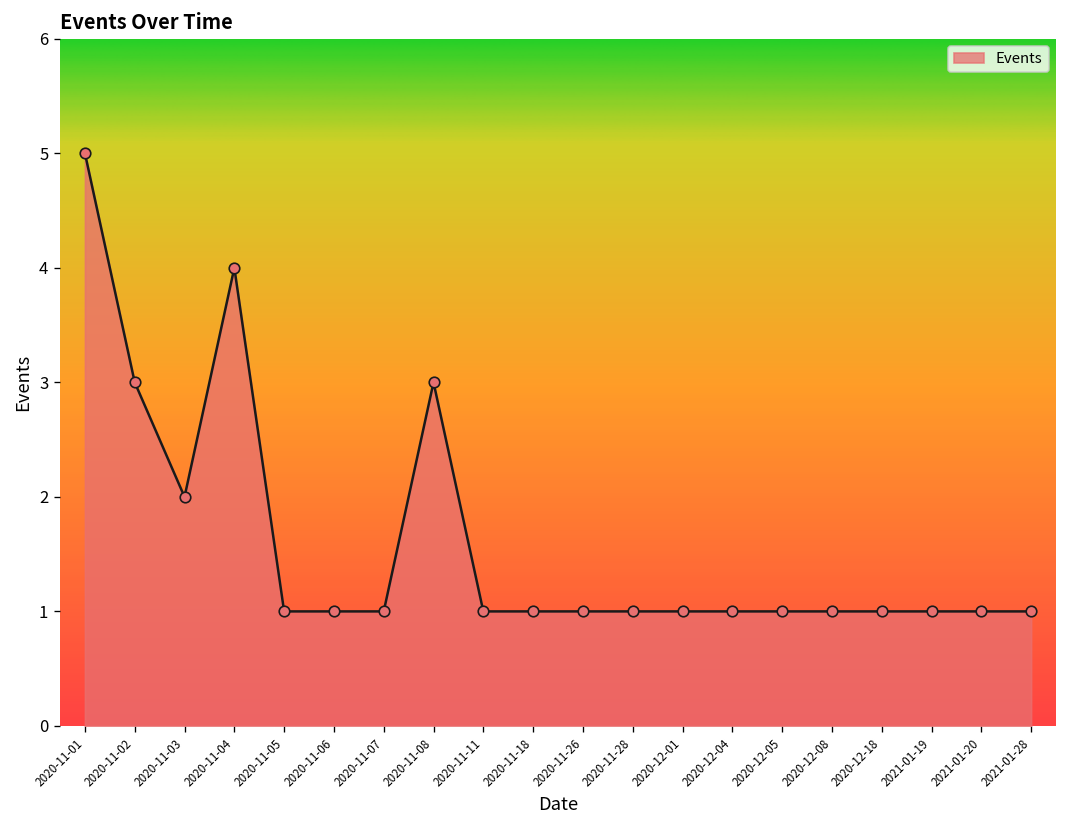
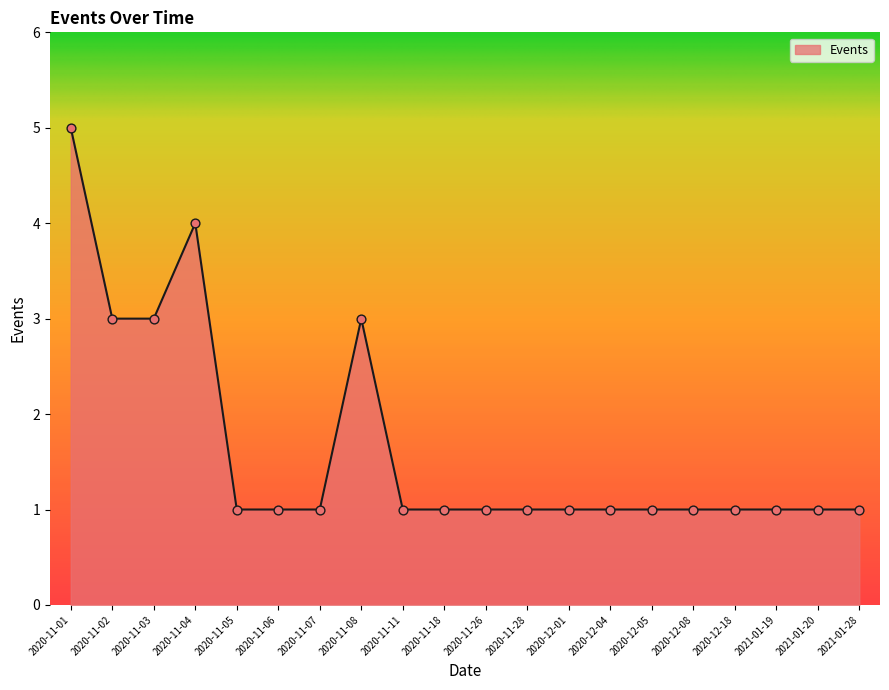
2020-11-03: 2 -> 3
